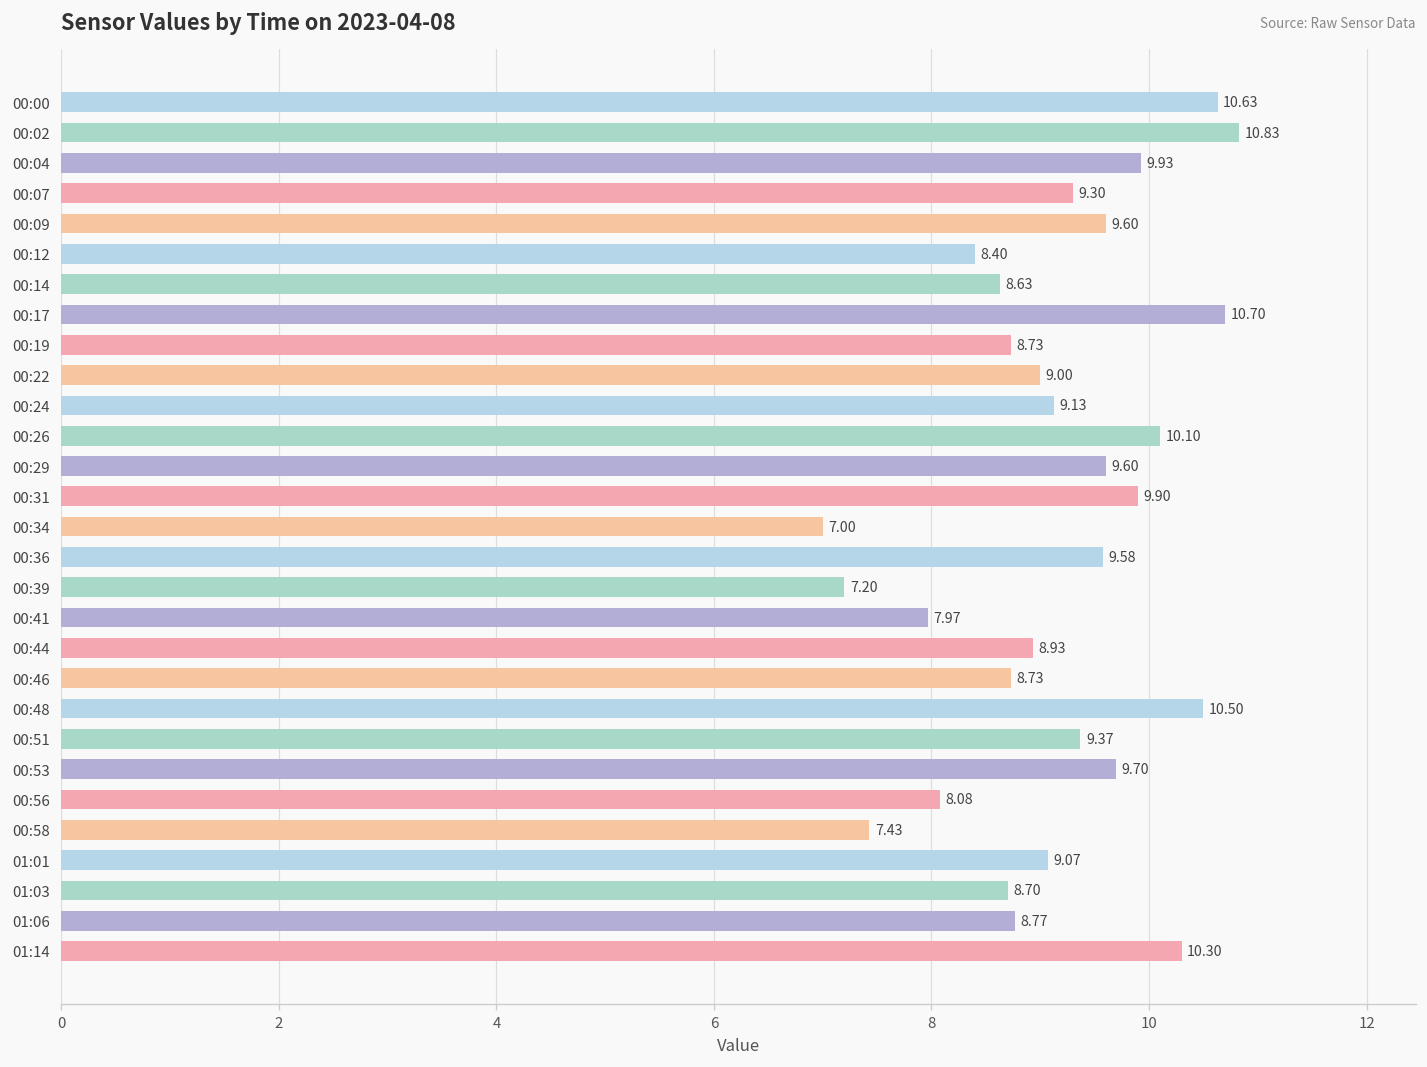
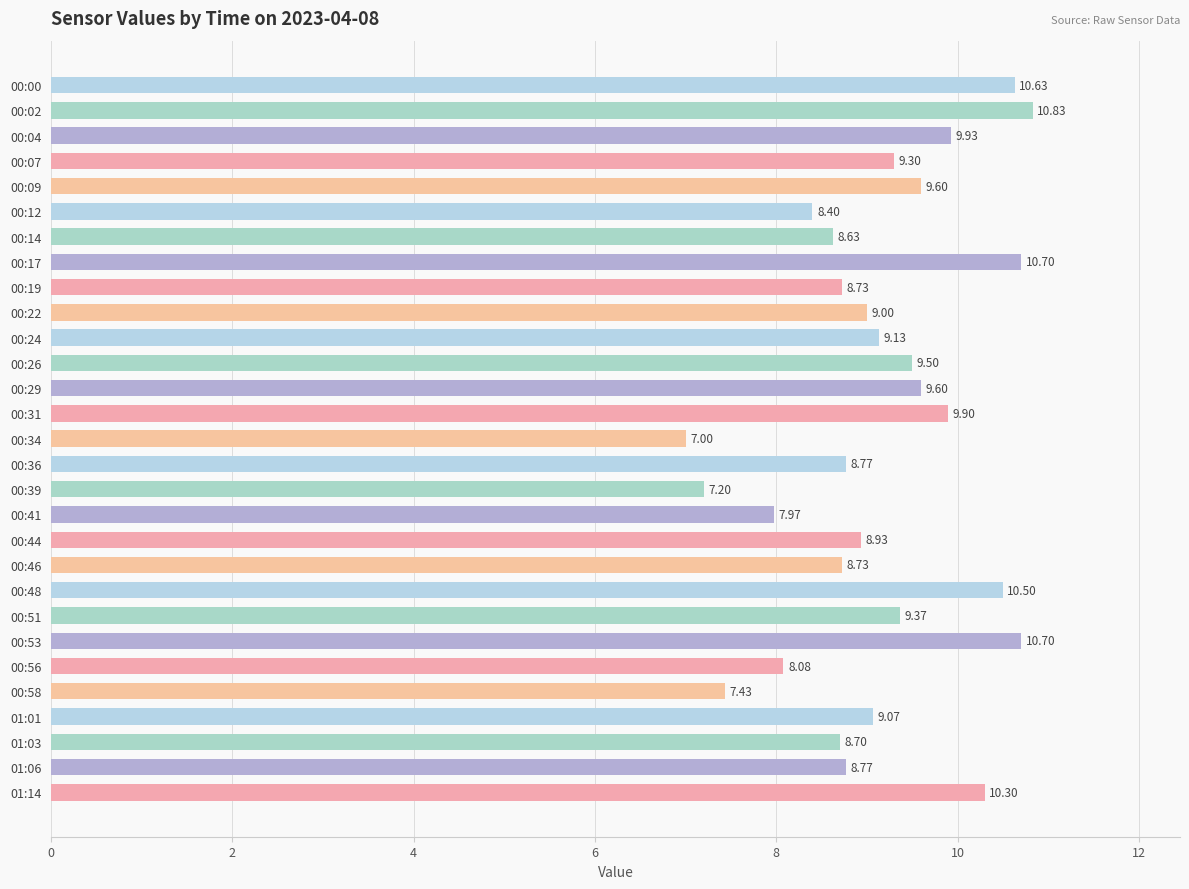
00:26: 10.10 -> 9.50
00:36: 9.58 -> 8.77
00:53: 9.70 -> 10.70
